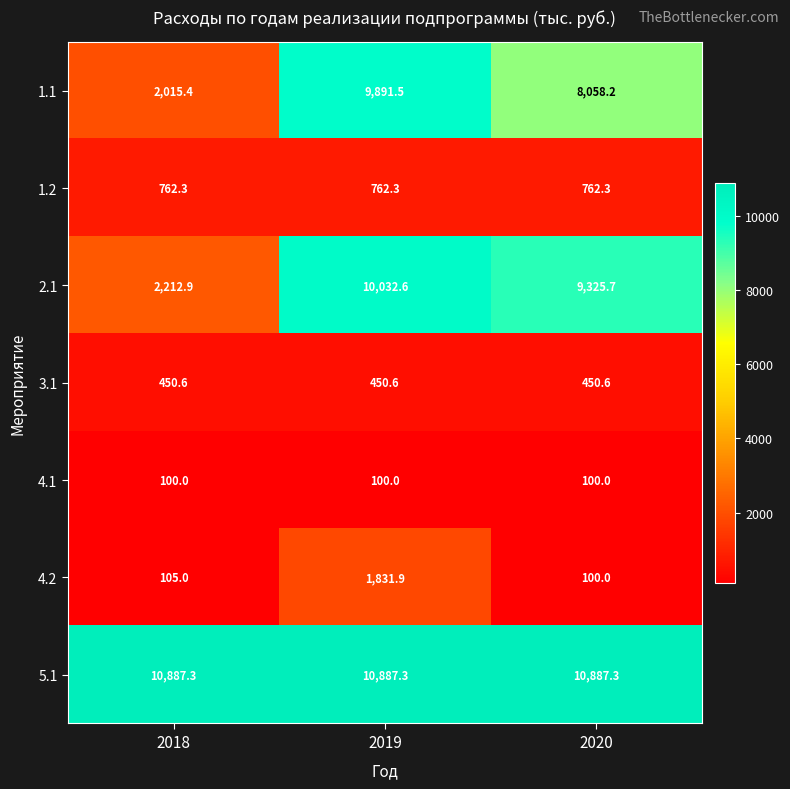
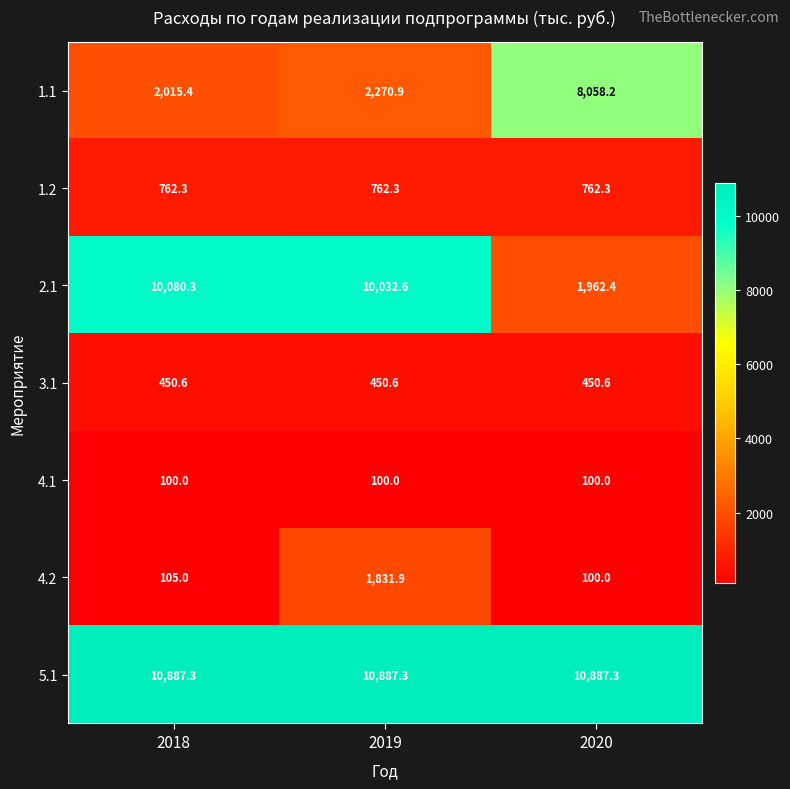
1.1, 2019: 9,891.5 -> 2,270.9
2.1, 2018: 2,212.9 -> 10,080.3
2.1, 2020: 9,325.7 -> 1,962.4
